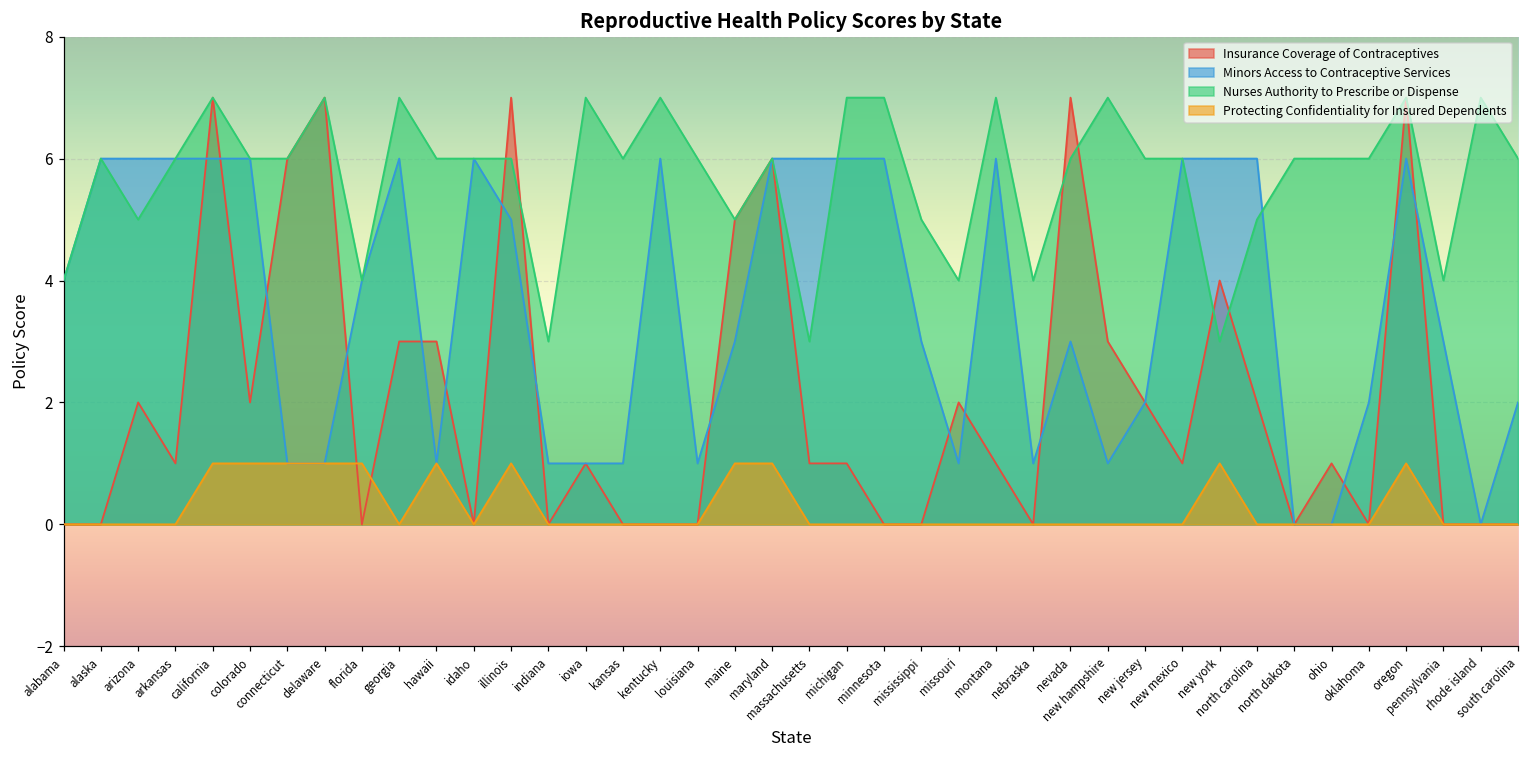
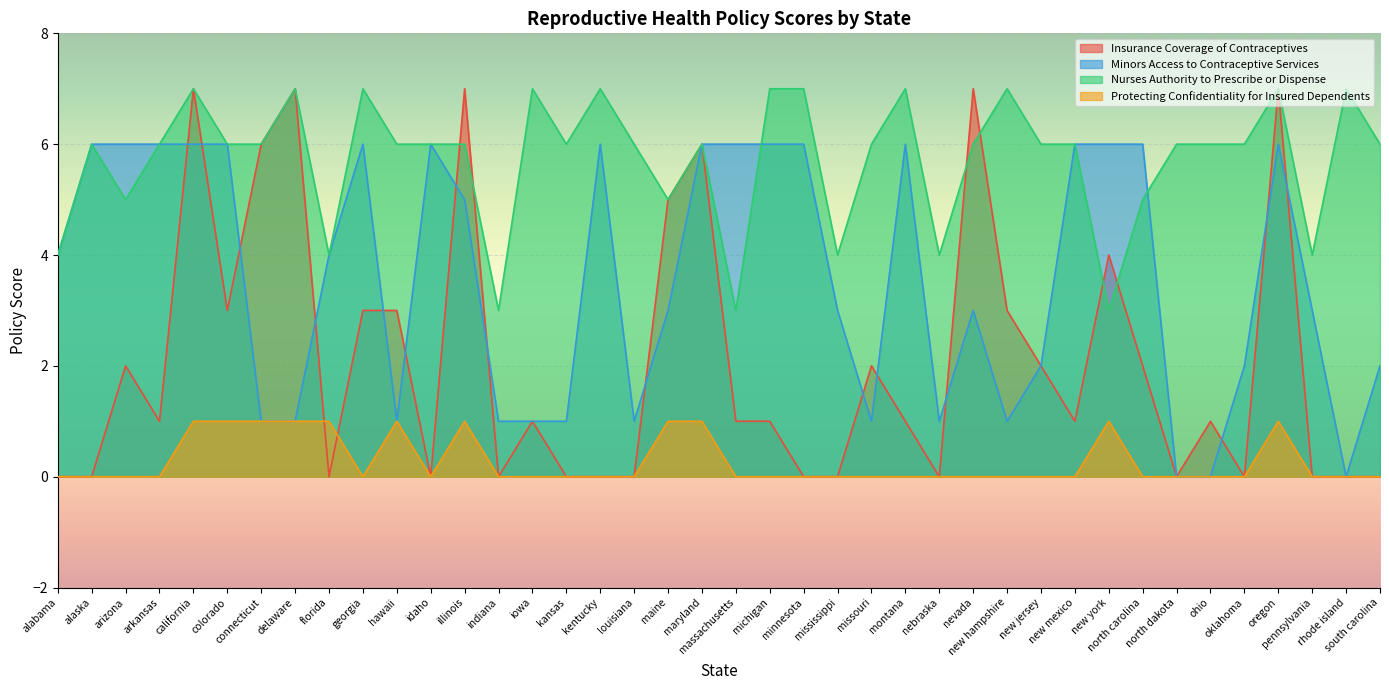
Insurance Coverage of Contraceptives, colorado: 2 -> 3
Nurses Authority to Prescribe or Dispense, mississippi: 5 -> 4
Nurses Authority to Prescribe or Dispense, missouri: 4 -> 6
